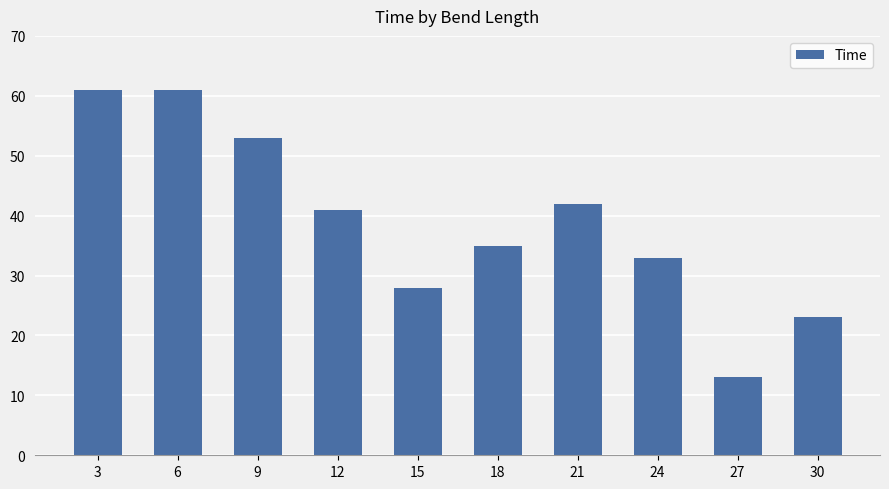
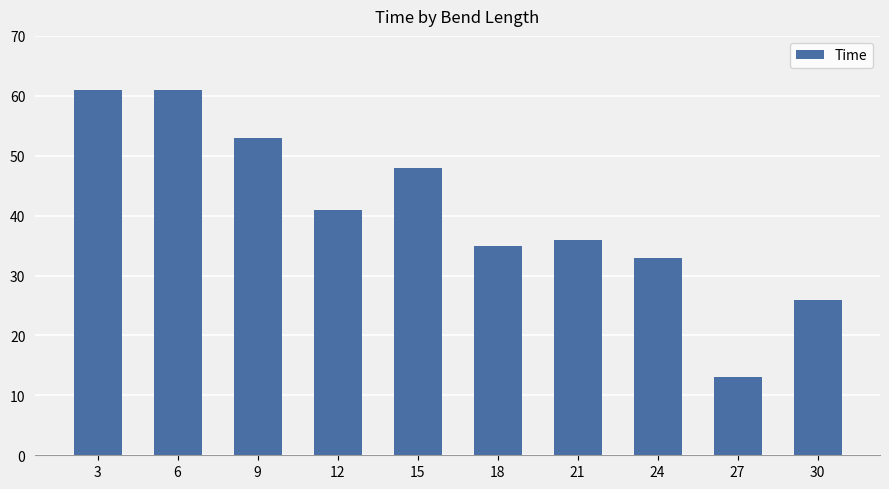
15: 28 -> 48
21: 42 -> 36
30: 23 -> 26
